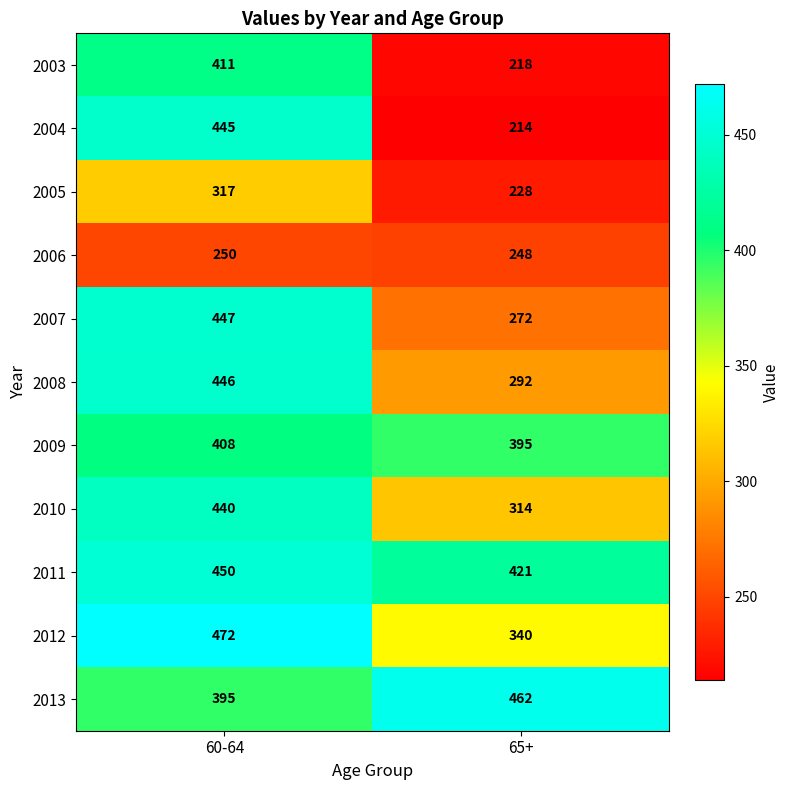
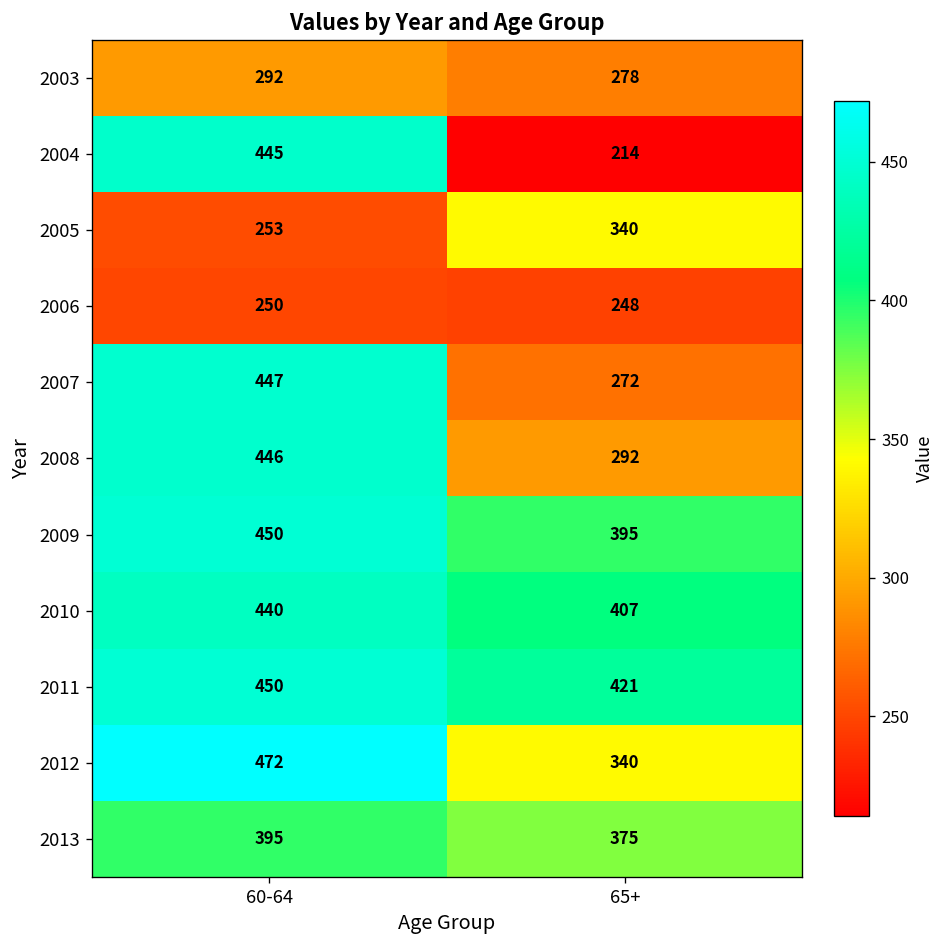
2003, 60-64: 411 -> 292
2003, 65+: 218 -> 278
2005, 60-64: 317 -> 253
2005, 65+: 228 -> 340
2009, 60-64: 408 -> 450
2010, 65+: 314 -> 407
2013, 65+: 462 -> 375
